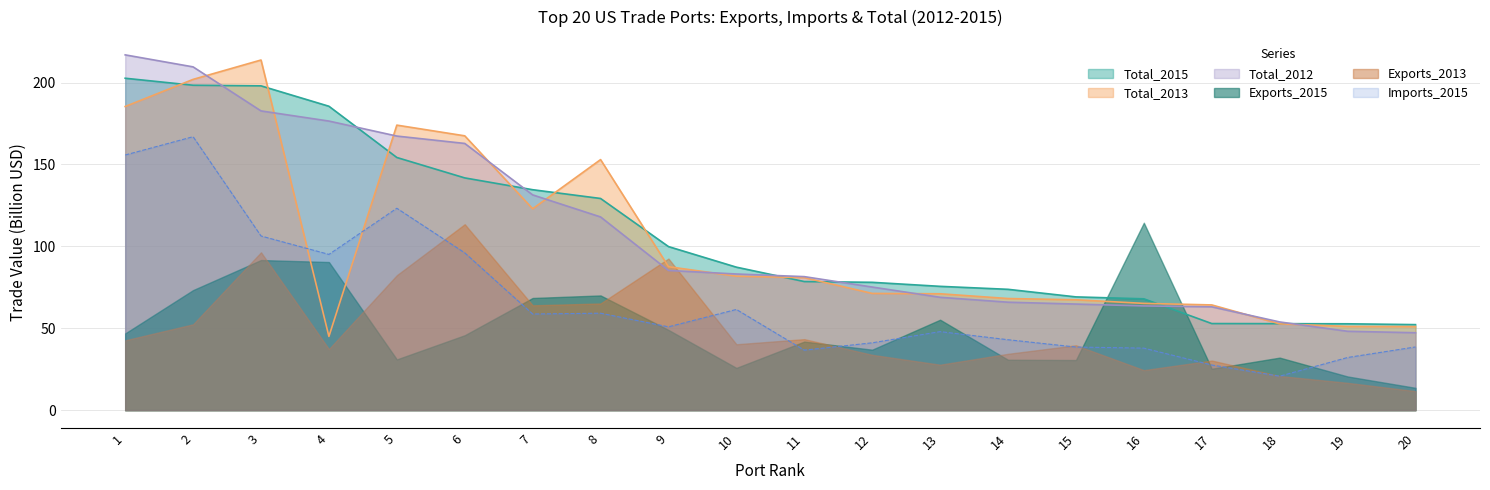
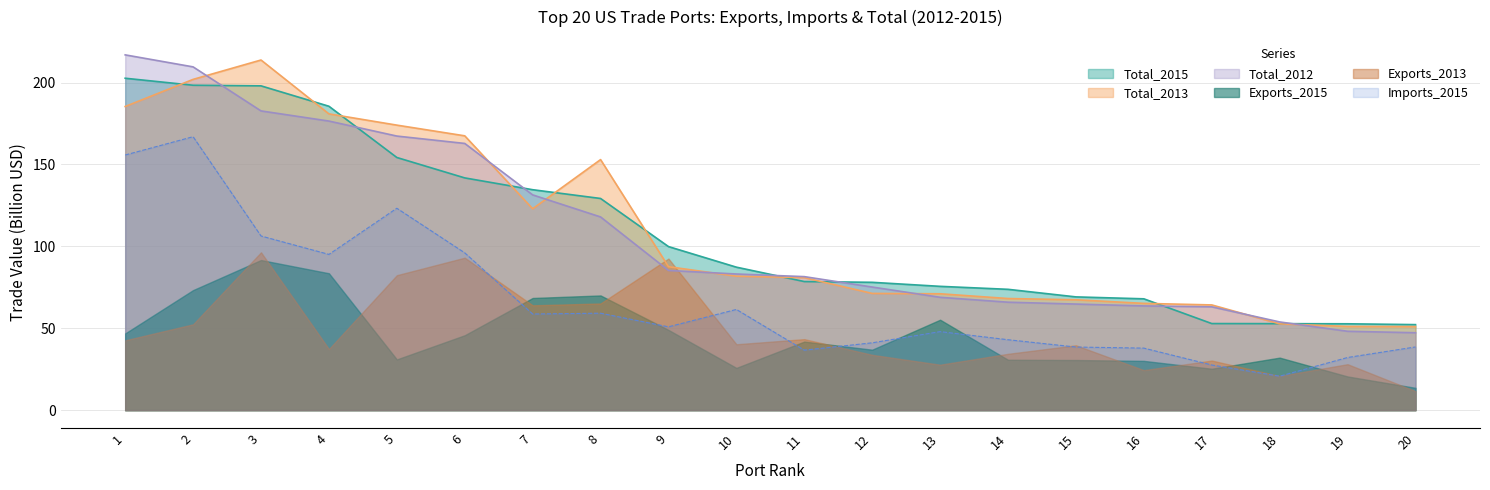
Total_2013, 4: 45 -> 181
Exports_2015, 4: 90 -> 84
Exports_2013, 6: 114 -> 93
Exports_2015, 16: 114 -> 30
Exports_2013, 19: 17 -> 28
